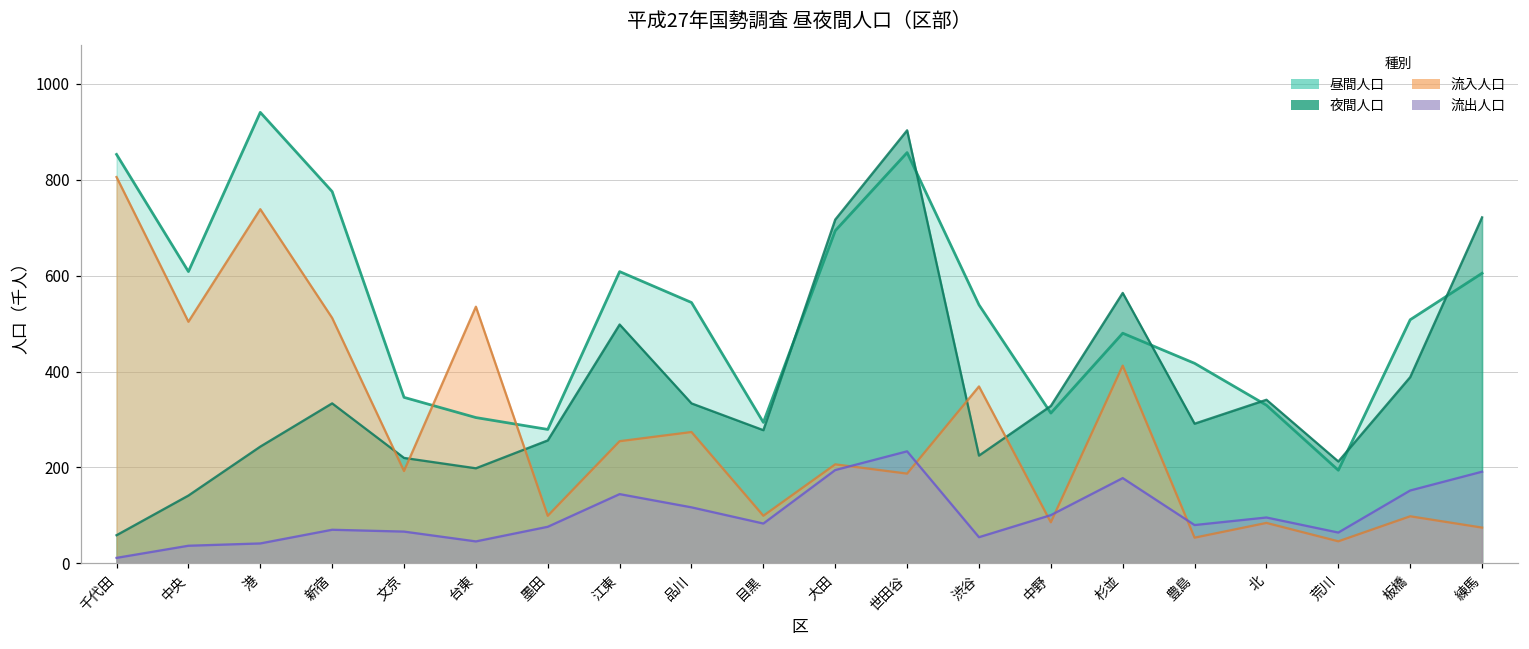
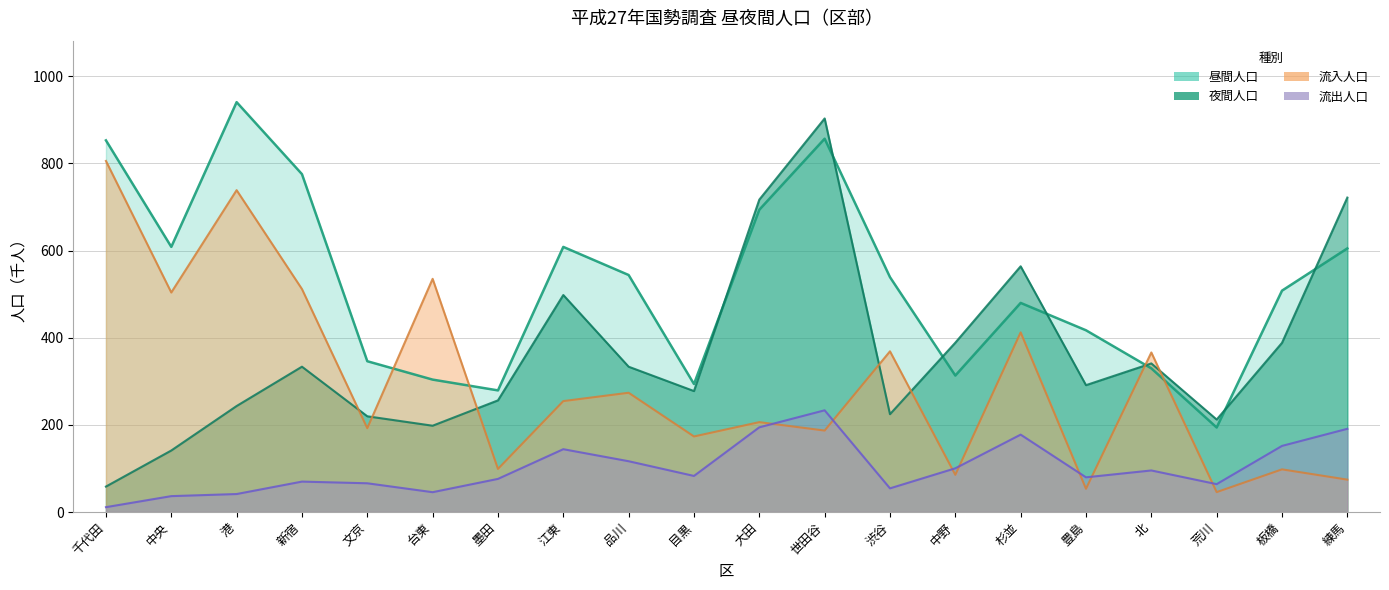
流入人口, 目黒: 100 -> 170
夜間人口, 中野: 330 -> 390
流入人口, 北: 80 -> 370
